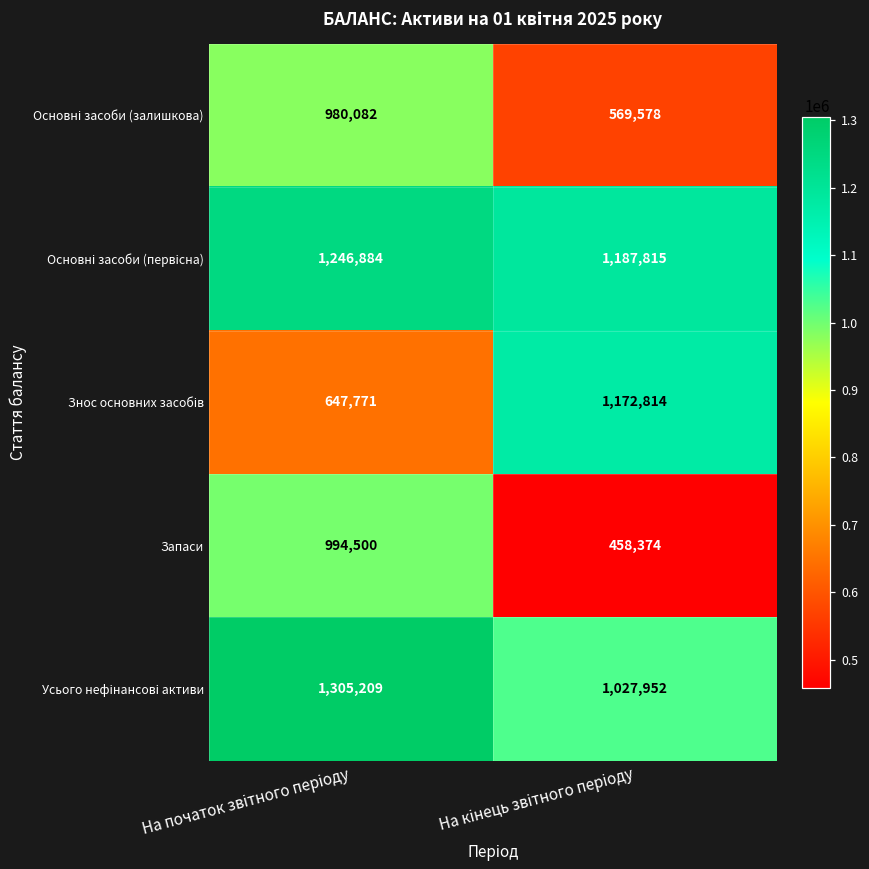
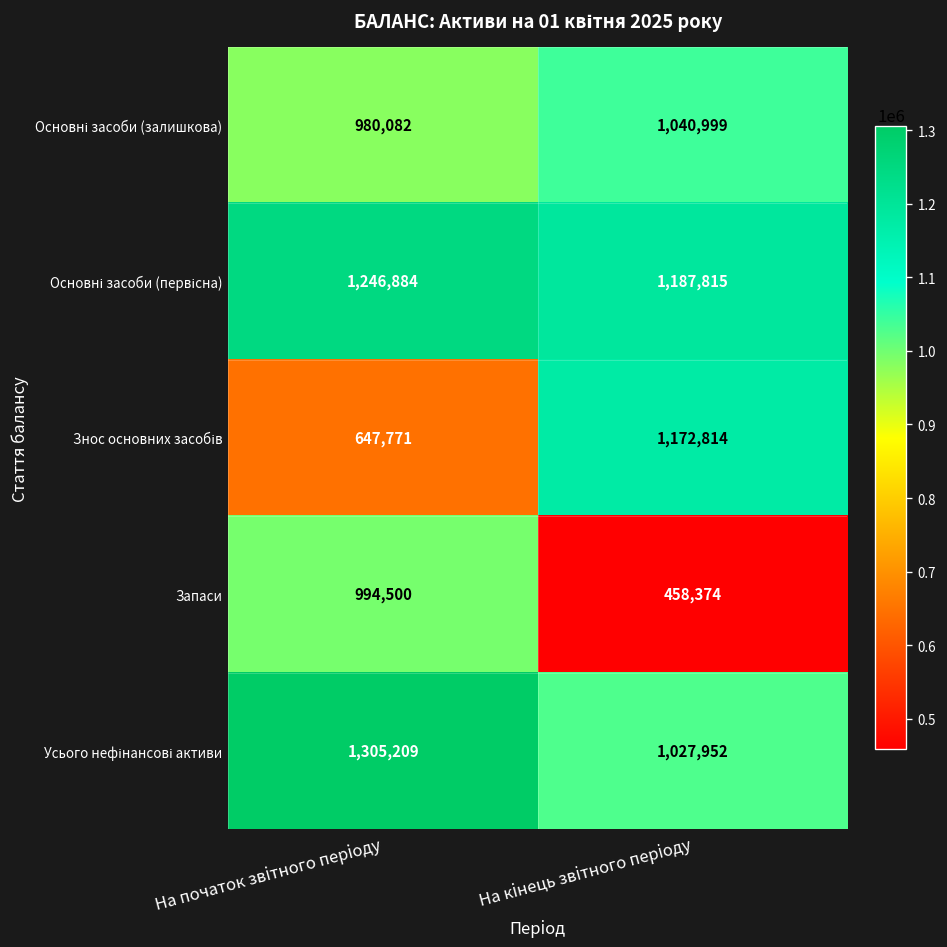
Основні засоби (залишкова), На кінець звітного періоду: 569,578 -> 1,040,999
